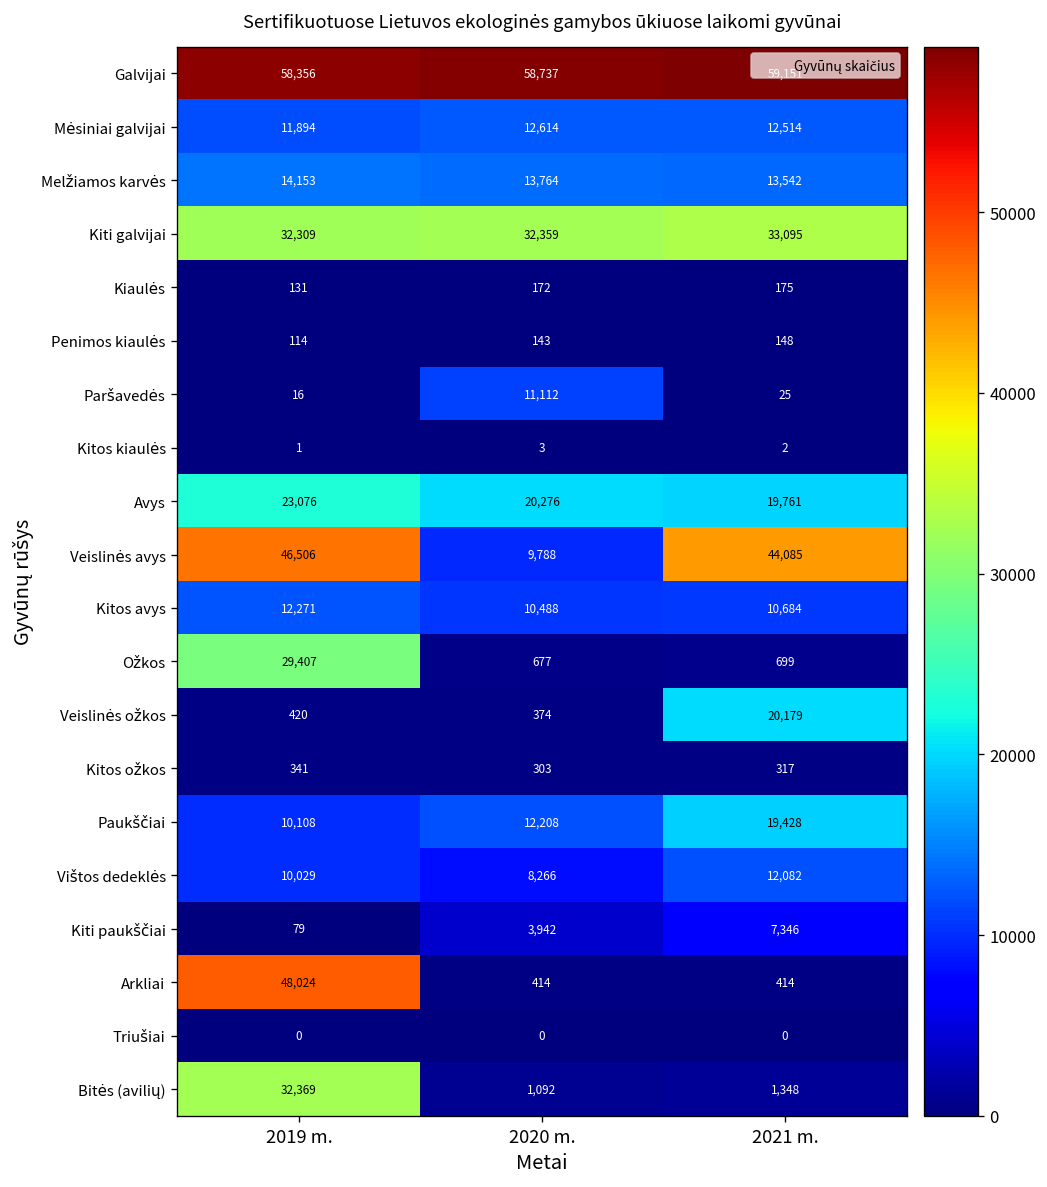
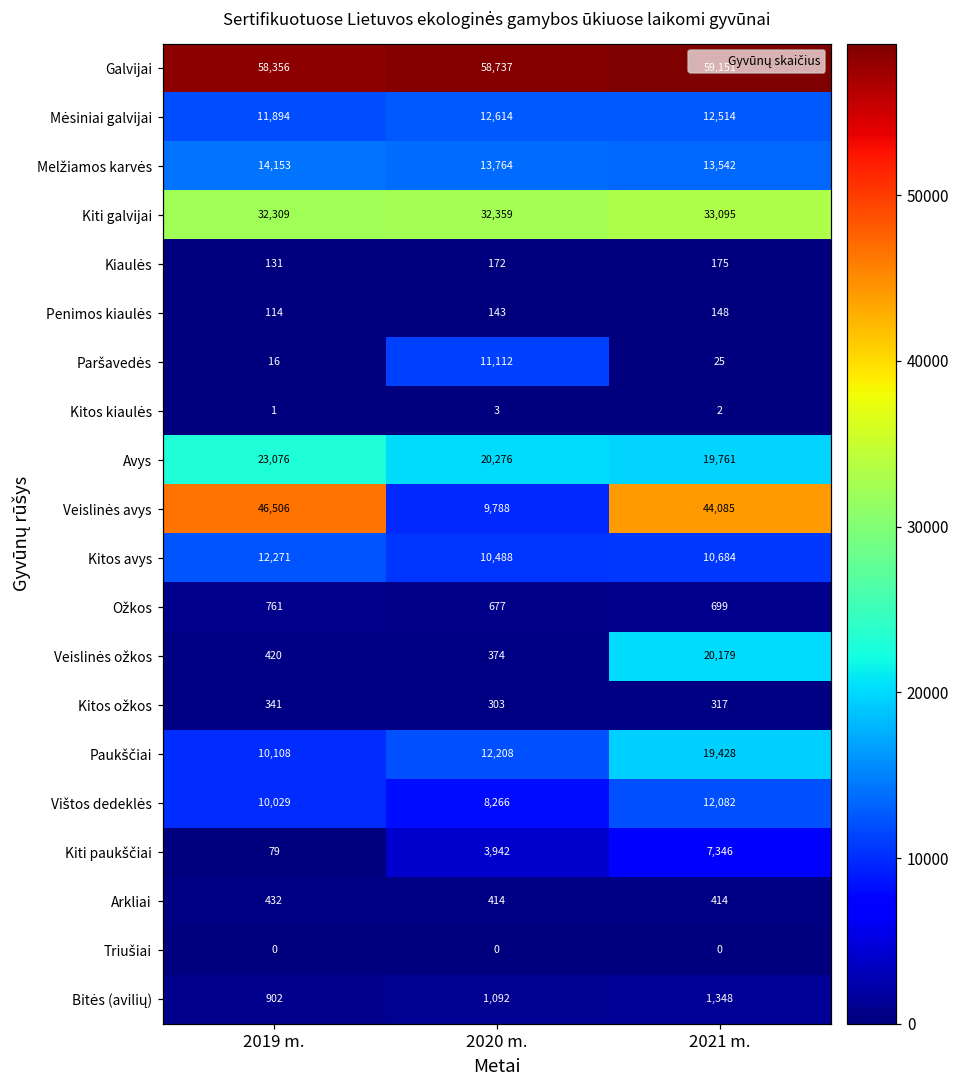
Ožkos, 2019 m.: 29,407 -> 761
Arkliai, 2019 m.: 48,024 -> 432
Bitės (avilių), 2019 m.: 32,369 -> 902
